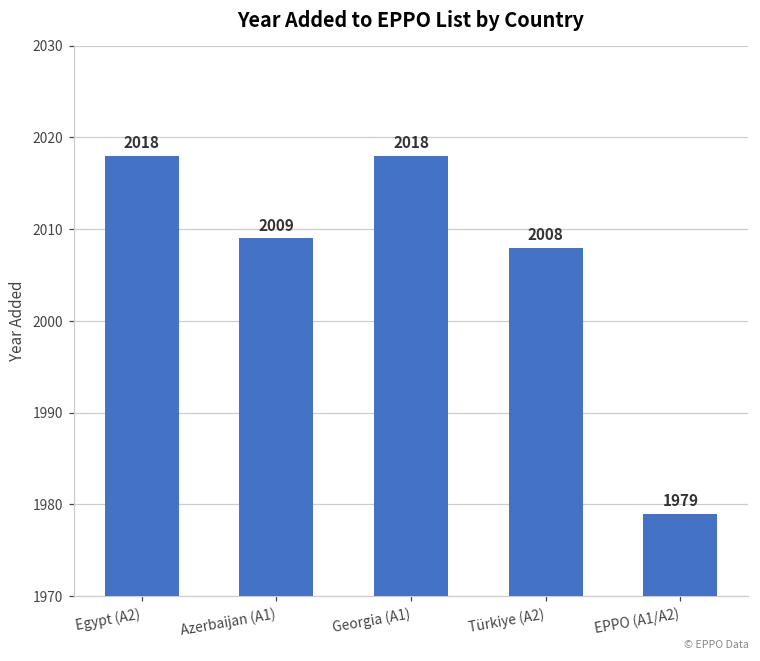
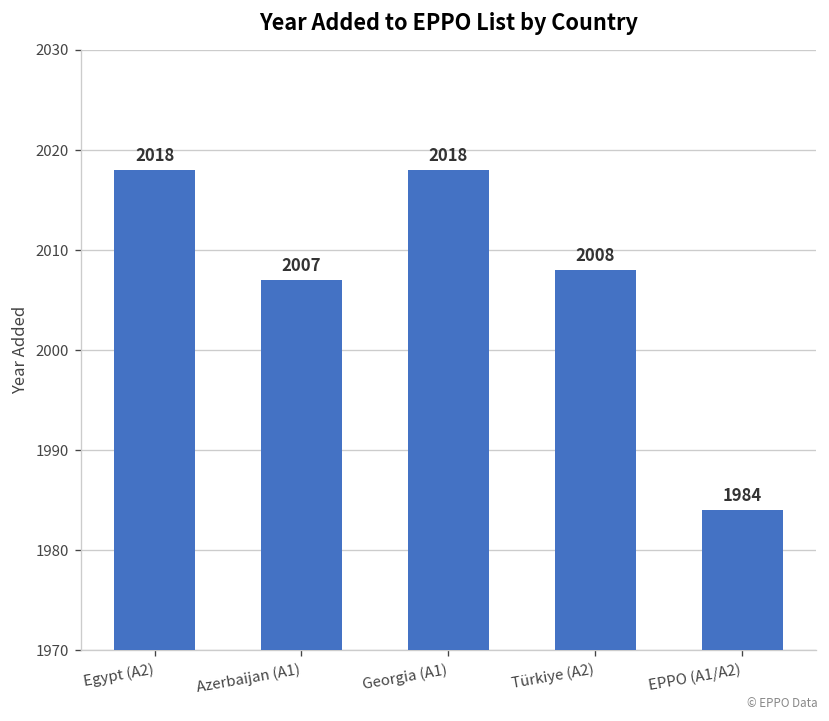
Azerbaijan (A1): 2009 -> 2007
EPPO (A1/A2): 1979 -> 1984
